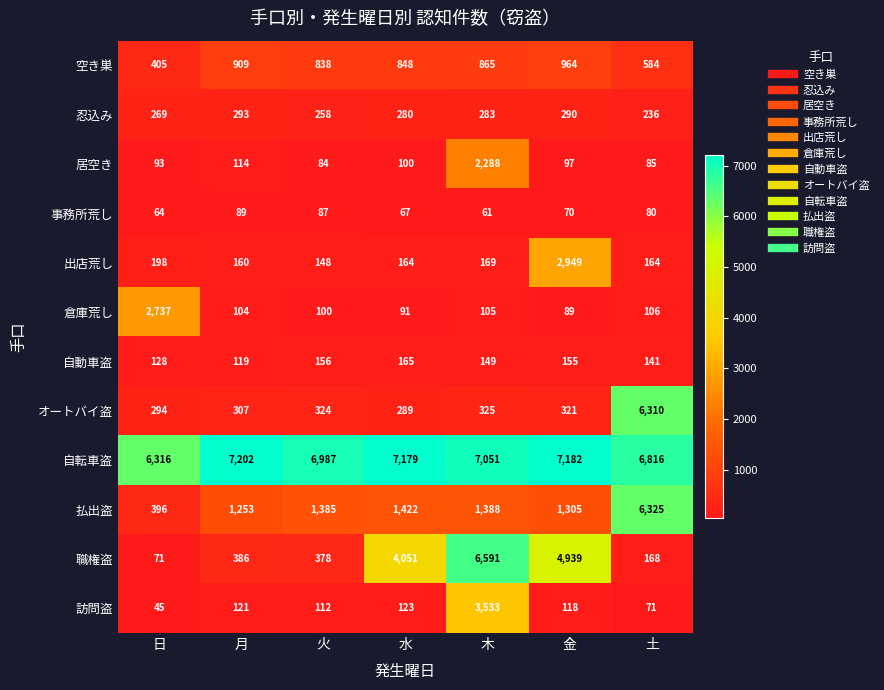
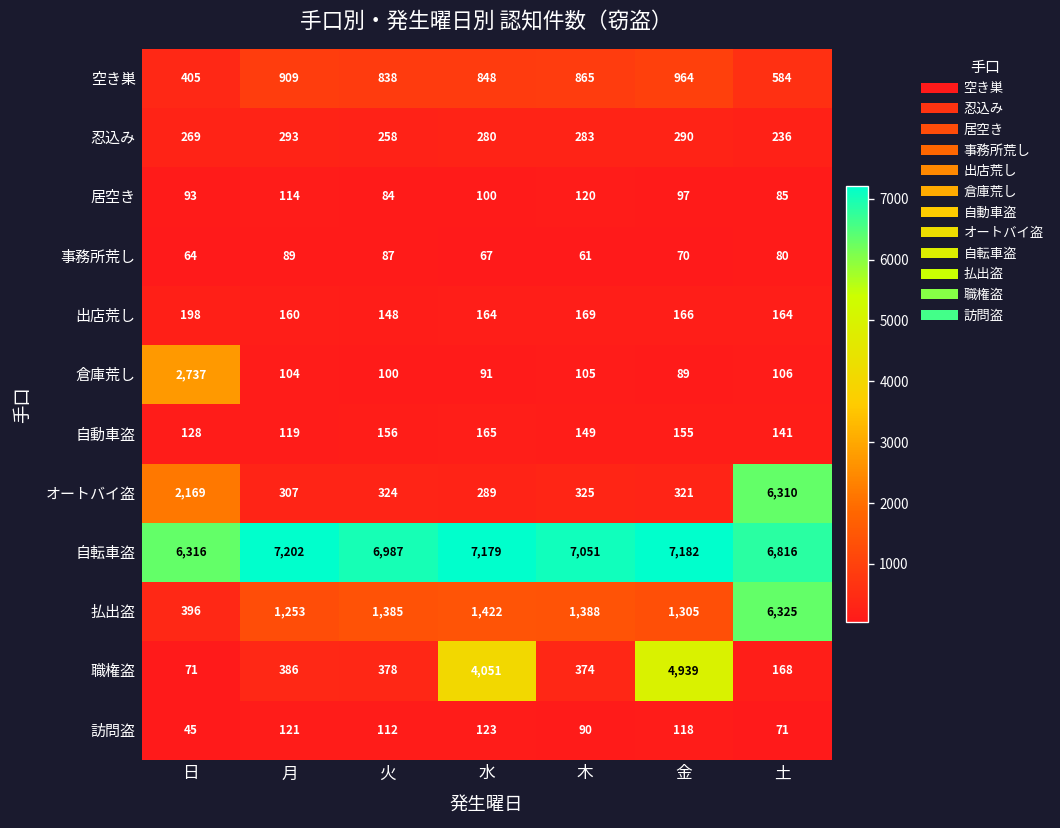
居空き, 木: 2,288 -> 120
出店荒し, 金: 2,949 -> 166
オートバイ盗, 日: 294 -> 2,169
職権盗, 木: 6,591 -> 374
訪問盗, 木: 3,533 -> 90
